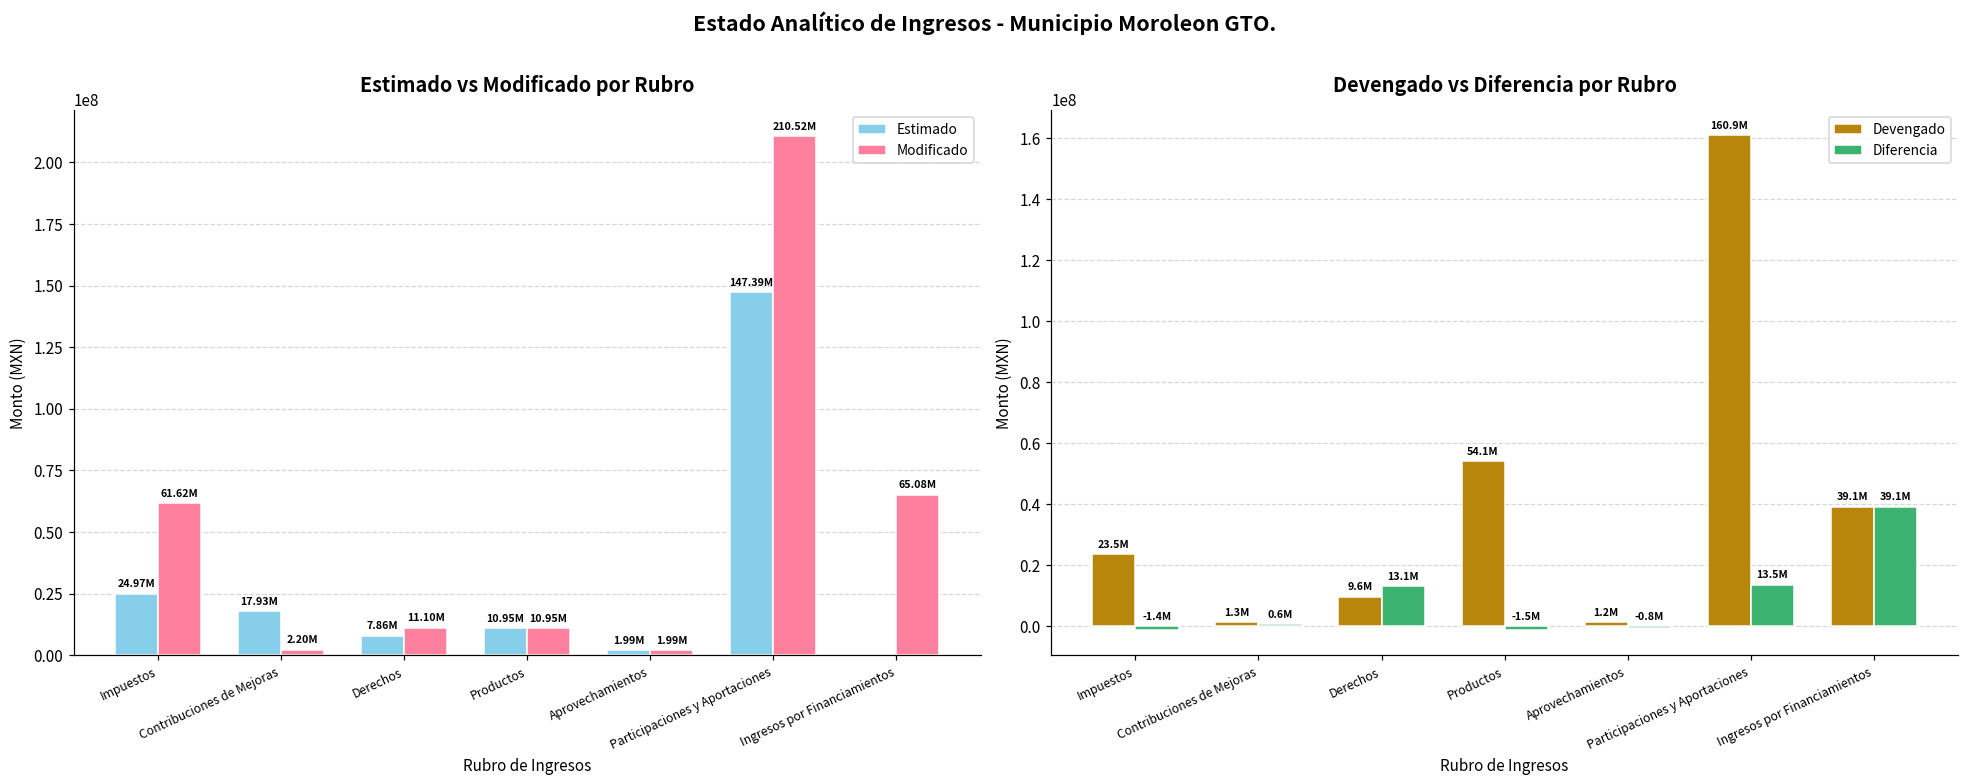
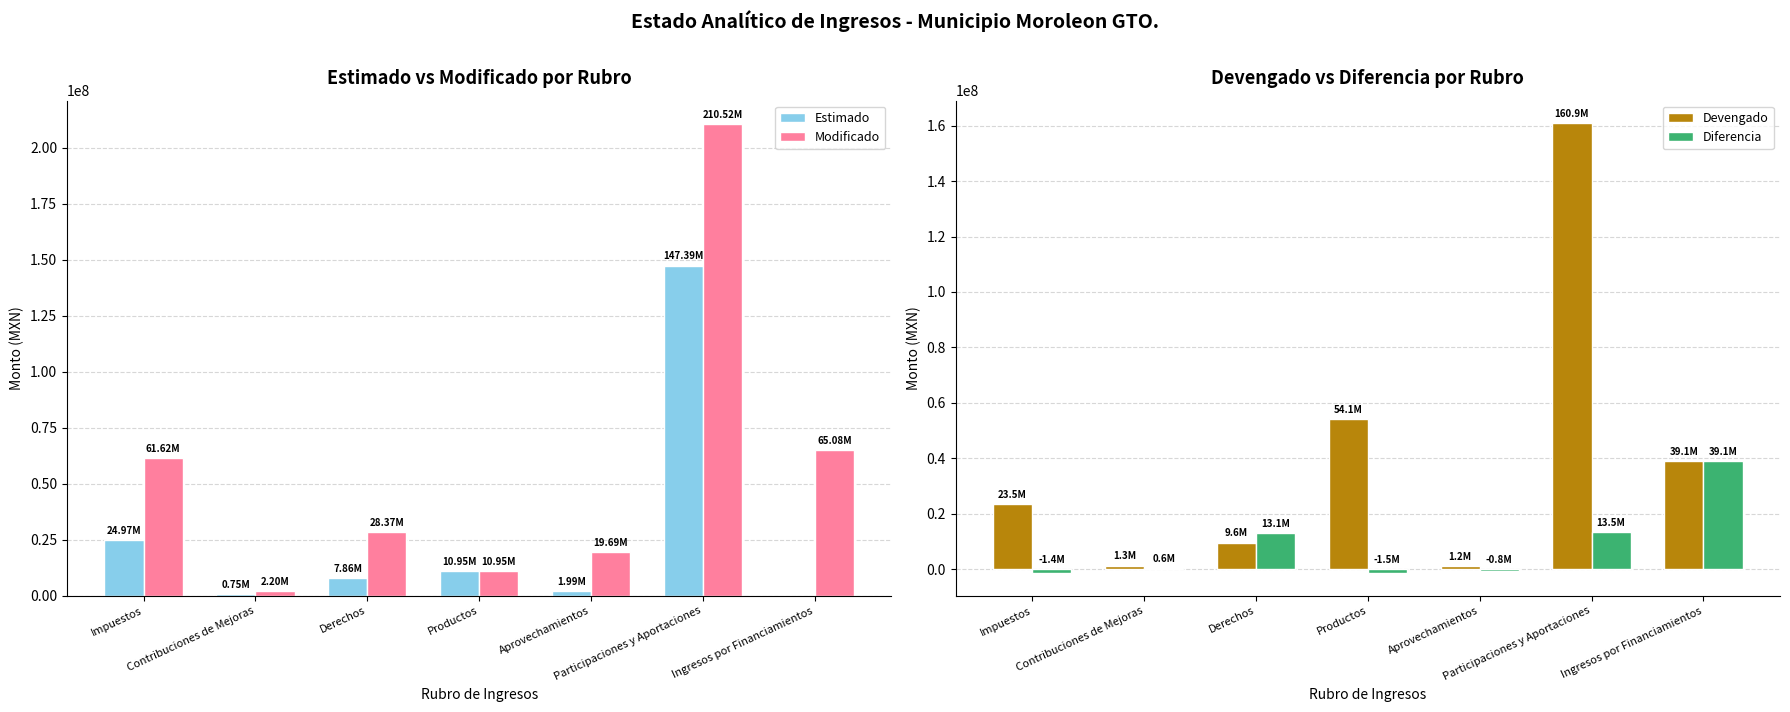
Estimado vs Modificado por Rubro, Estimado, Contribuciones de Mejoras: 17.93M -> 0.75M
Estimado vs Modificado por Rubro, Modificado, Derechos: 11.10M -> 28.37M
Estimado vs Modificado por Rubro, Modificado, Aprovechamientos: 1.99M -> 19.69M
